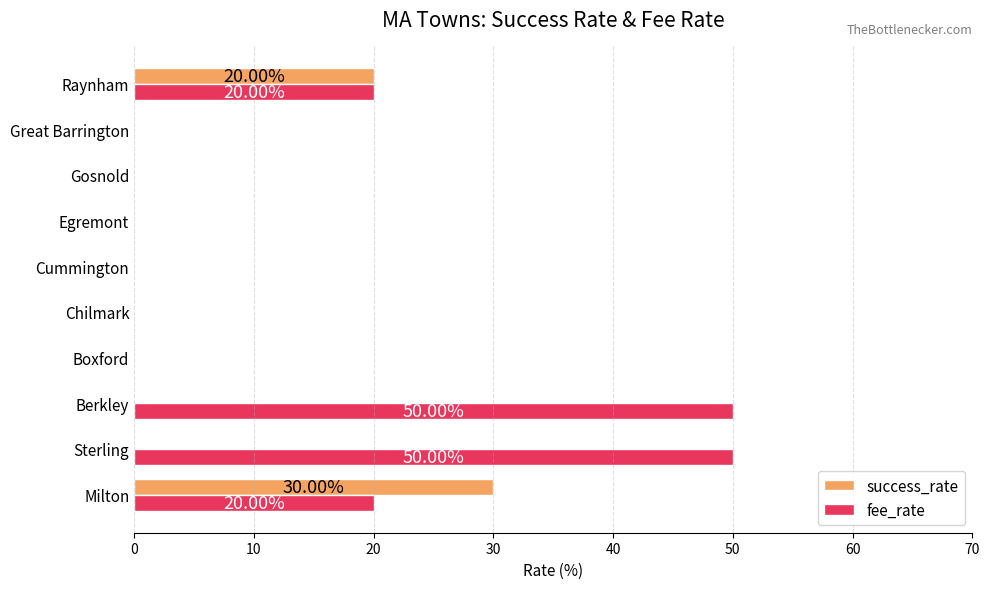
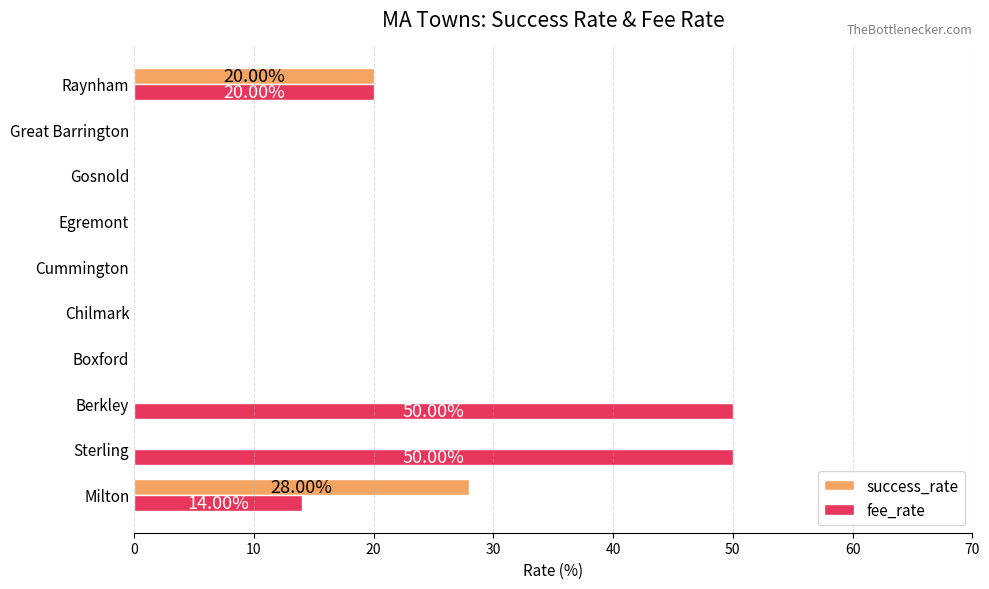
success_rate, Milton: 30.00% -> 28.00%
fee_rate, Milton: 20.00% -> 14.00%
